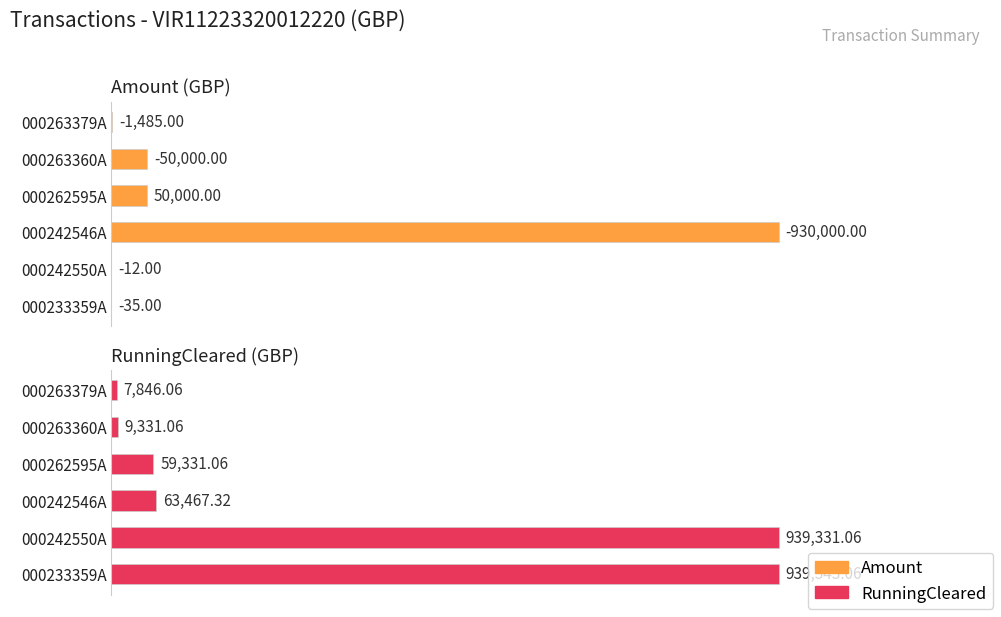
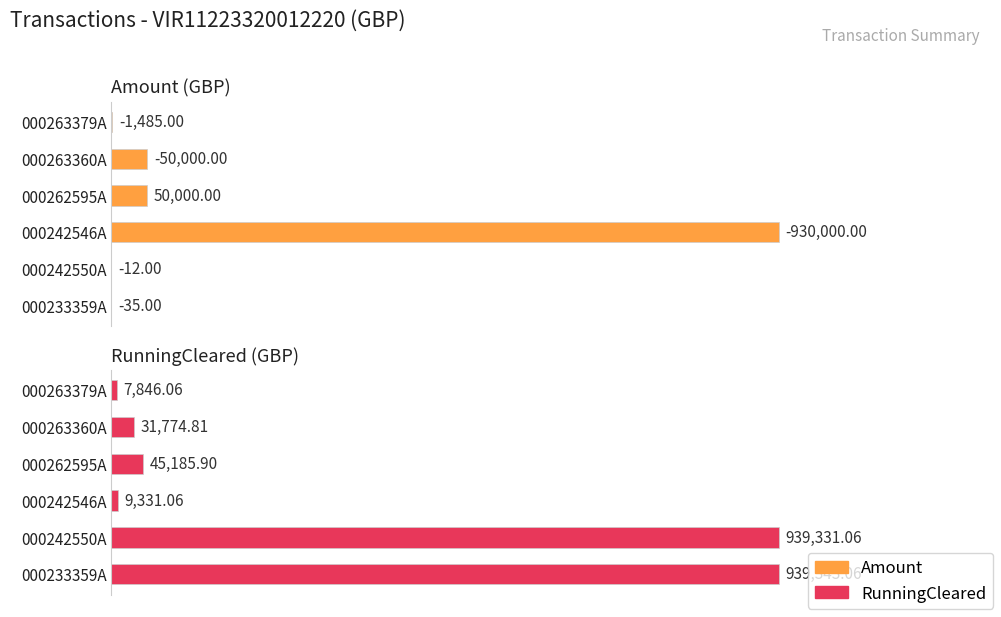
RunningCleared (GBP), 000263360A: 9,331.06 -> 31,774.81
RunningCleared (GBP), 000262595A: 59,331.06 -> 45,185.90
RunningCleared (GBP), 000242546A: 63,467.32 -> 9,331.06
